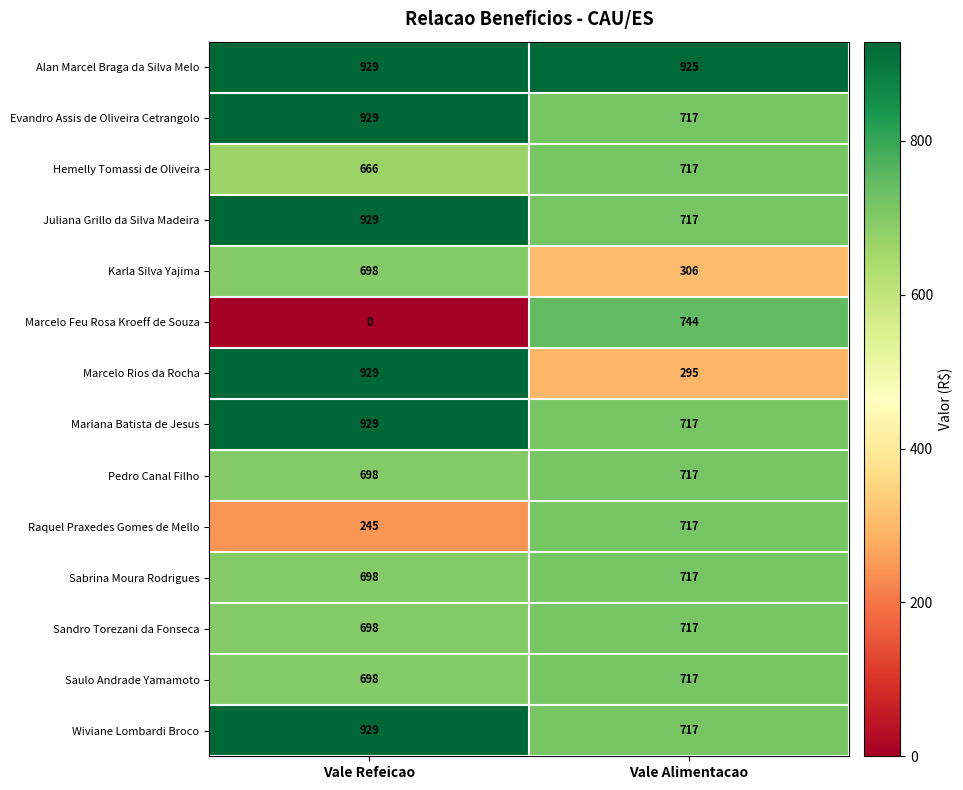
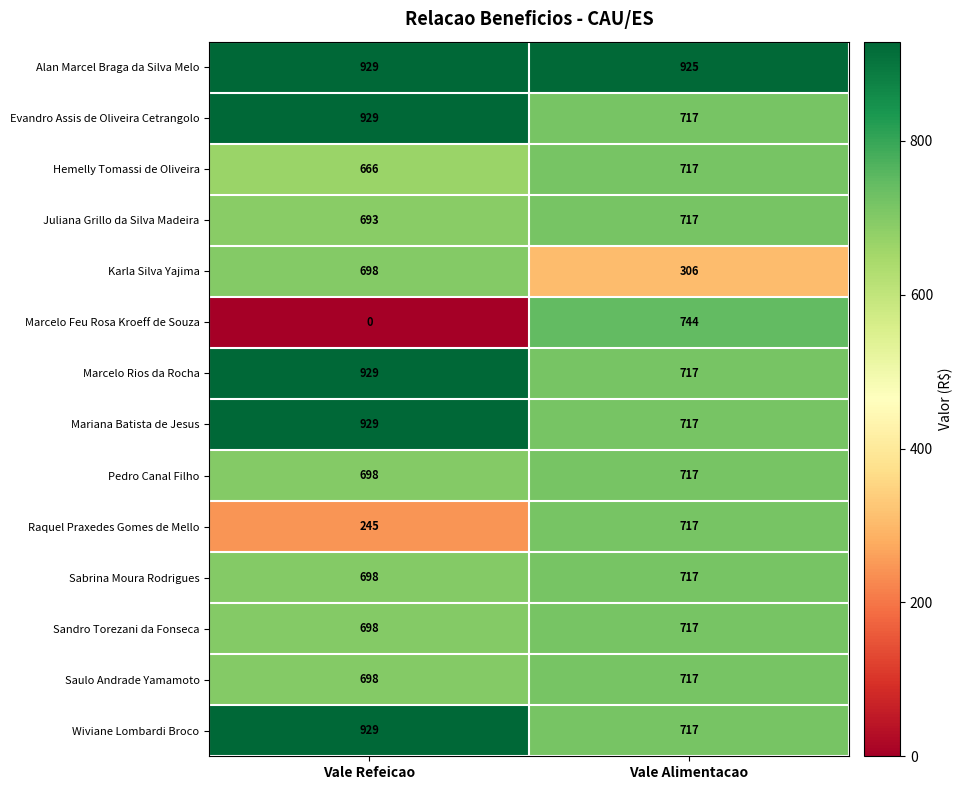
Juliana Grillo da Silva Madeira, Vale Refeicao: 929 -> 693
Marcelo Rios da Rocha, Vale Alimentacao: 295 -> 717
